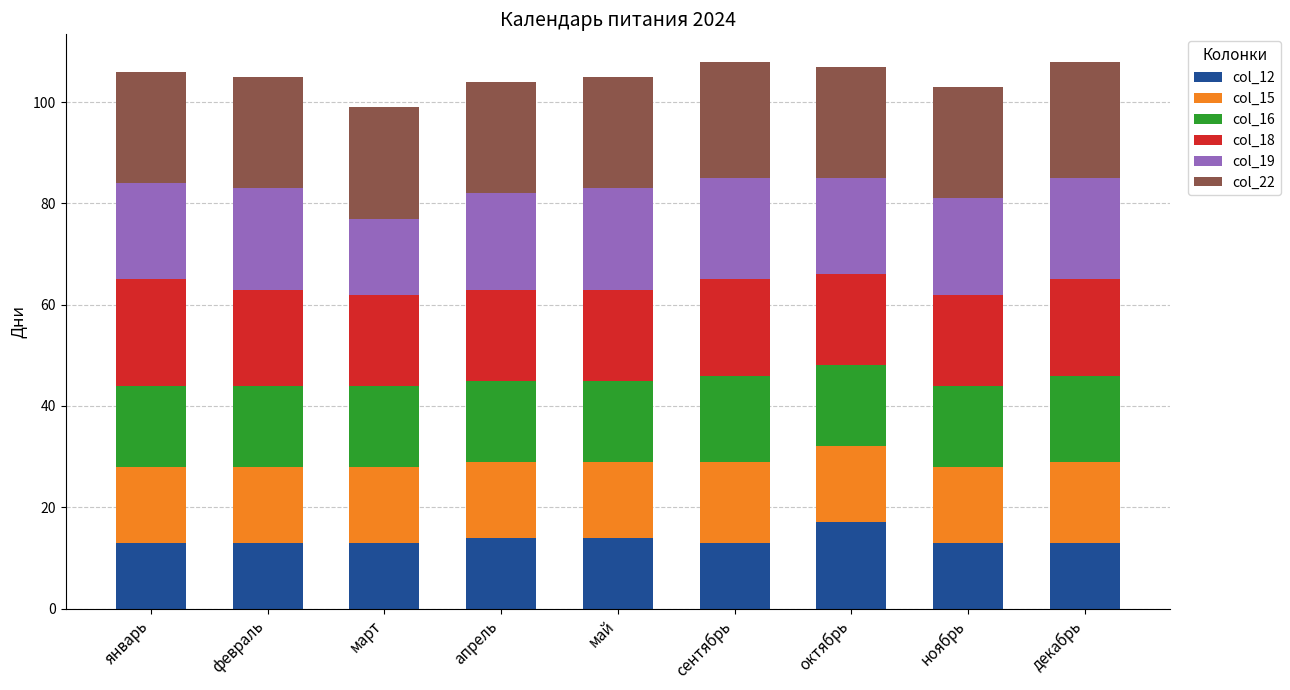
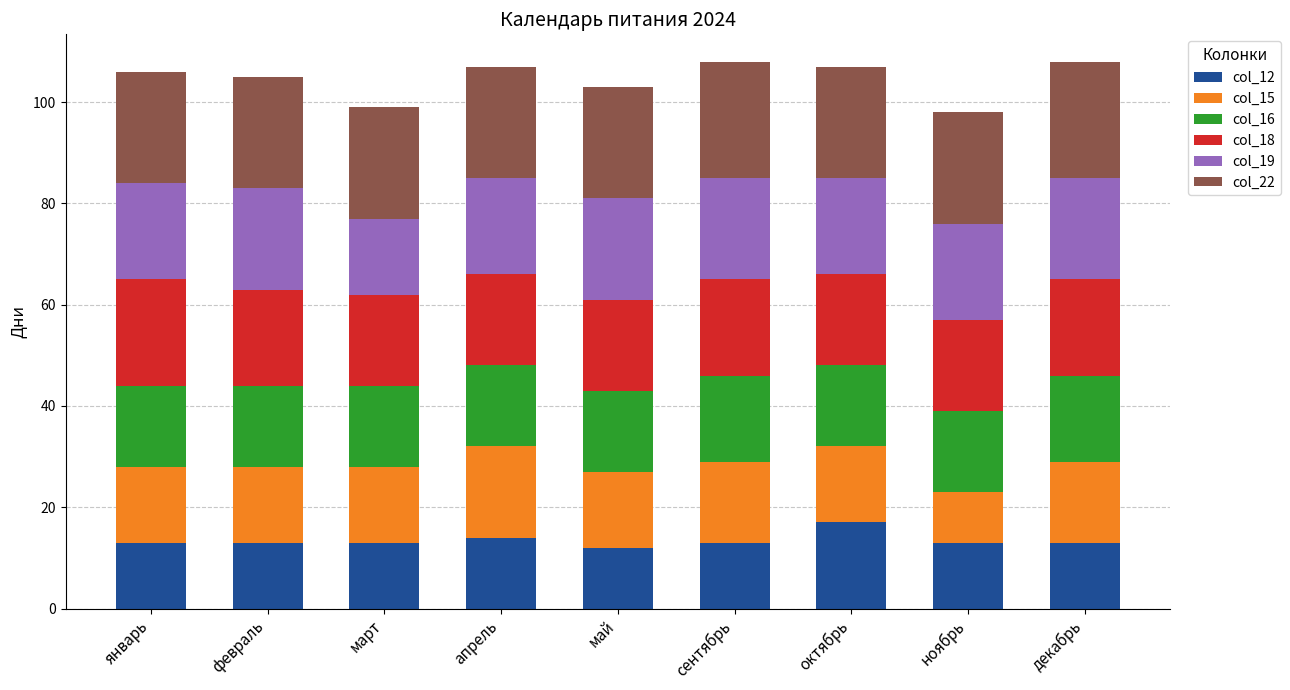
col_15, апрель: 15 -> 18
col_12, май: 14 -> 12
col_15, ноябрь: 15 -> 10
